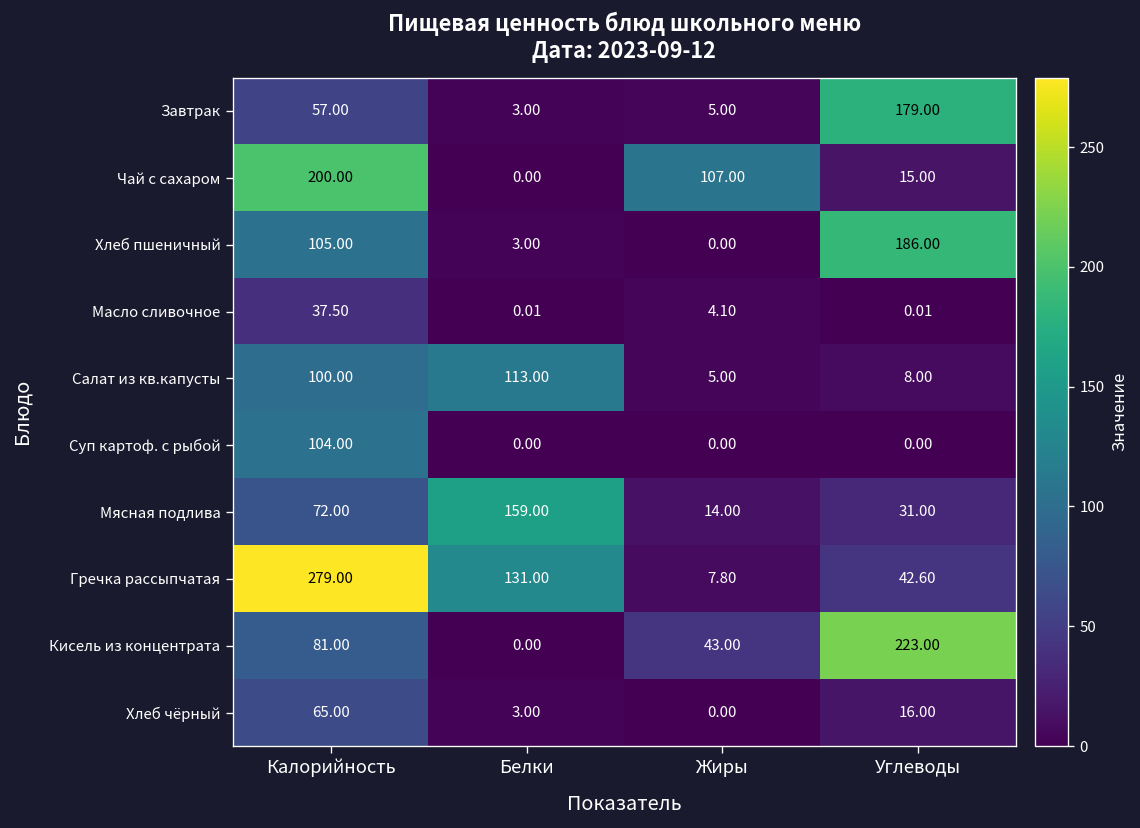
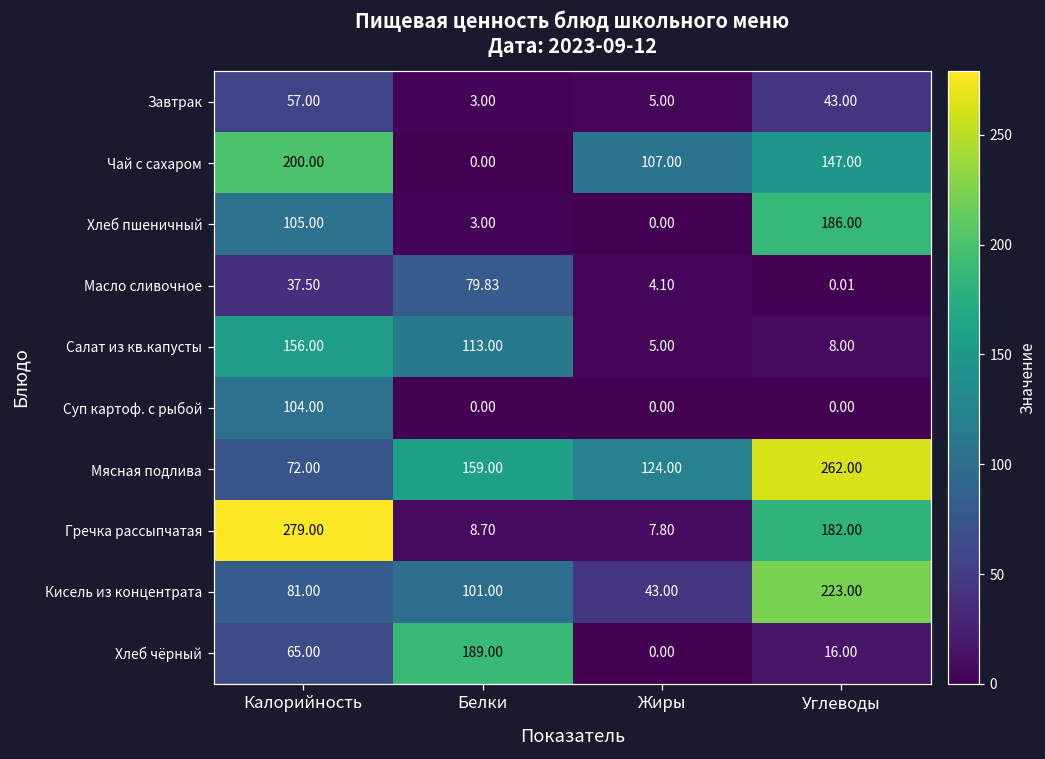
Завтрак, Углеводы: 179.00 -> 43.00
Чай с сахаром, Углеводы: 15.00 -> 147.00
Масло сливочное, Белки: 0.01 -> 79.83
Салат из кв.капусты, Калорийность: 100.00 -> 156.00
Мясная подлива, Жиры: 14.00 -> 124.00
Мясная подлива, Углеводы: 31.00 -> 262.00
Гречка рассыпчатая, Белки: 131.00 -> 8.70
Гречка рассыпчатая, Углеводы: 42.60 -> 182.00
Кисель из концентрата, Белки: 0.00 -> 101.00
Хлеб чёрный, Белки: 3.00 -> 189.00
